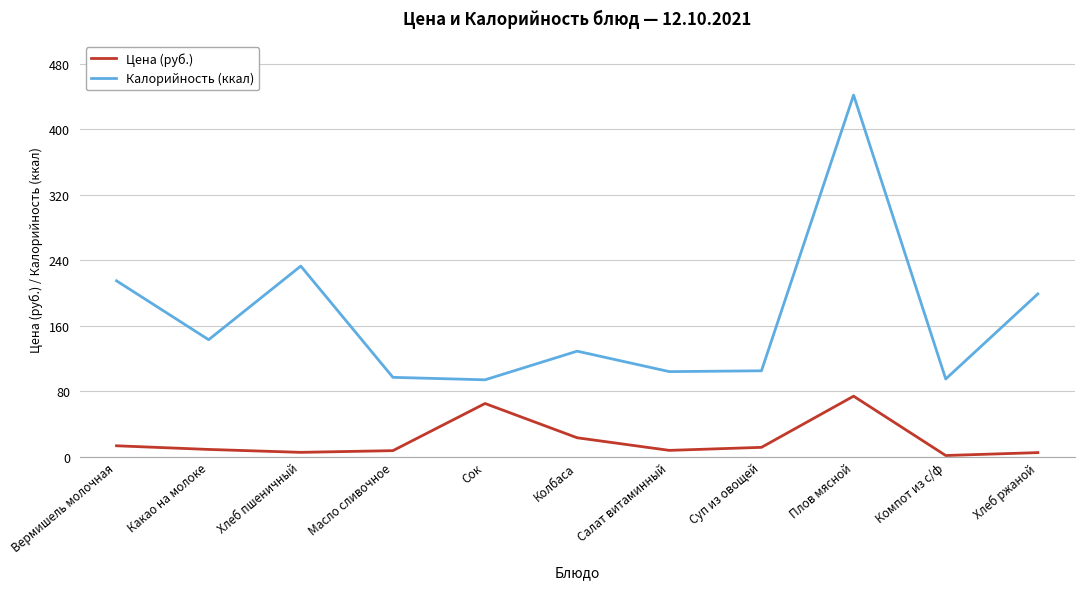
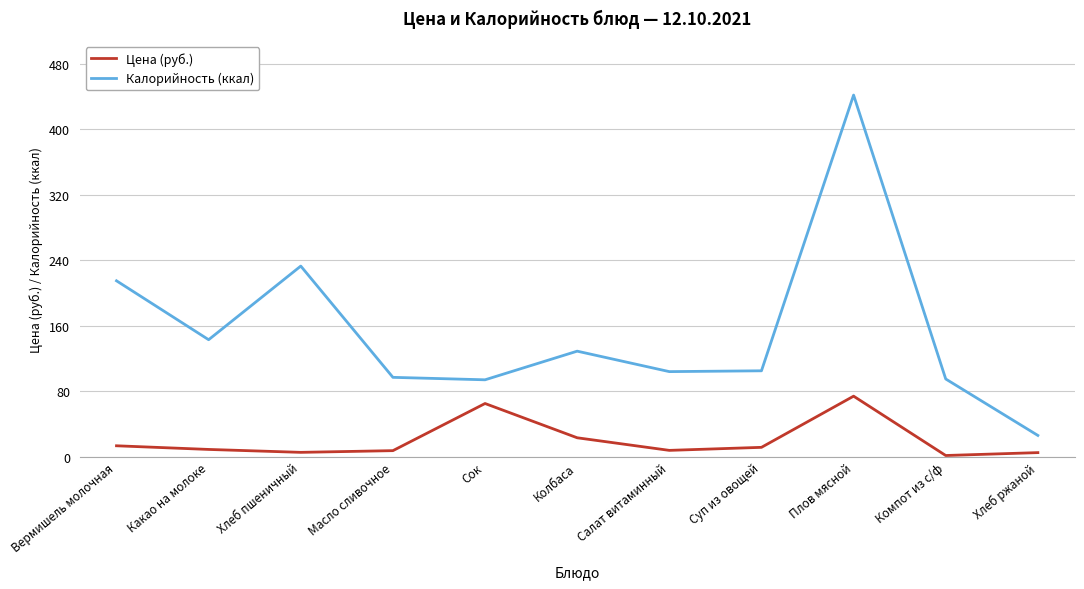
Калорийность (ккал), Хлеб ржаной: 200 -> 30
